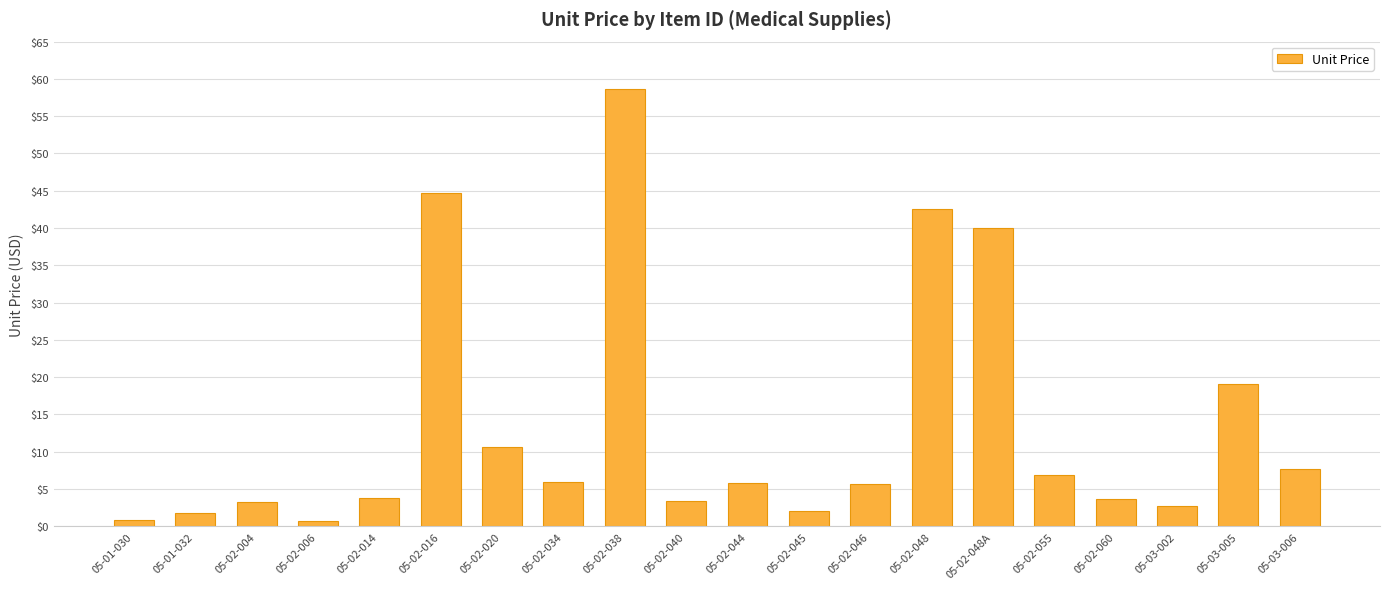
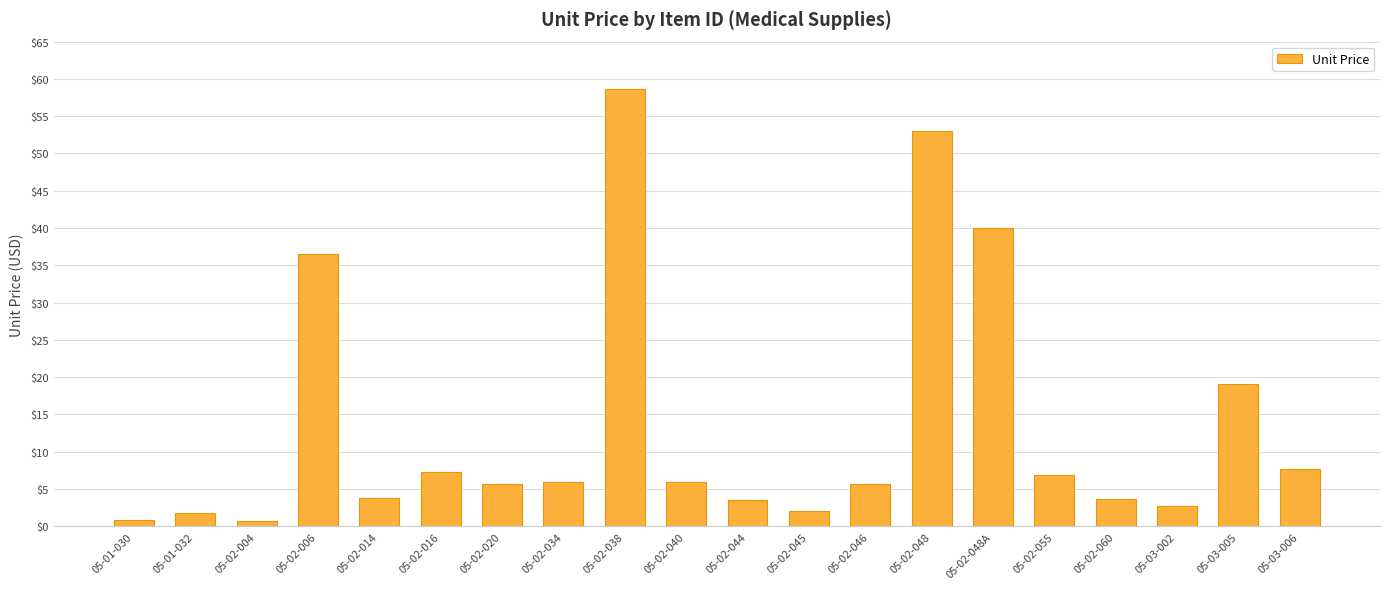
05-02-004: $3 -> $1
05-02-006: $1 -> $37
05-02-016: $45 -> $7
05-02-020: $11 -> $6
05-02-040: $3 -> $6
05-02-044: $6 -> $3
05-02-048: $42 -> $53
